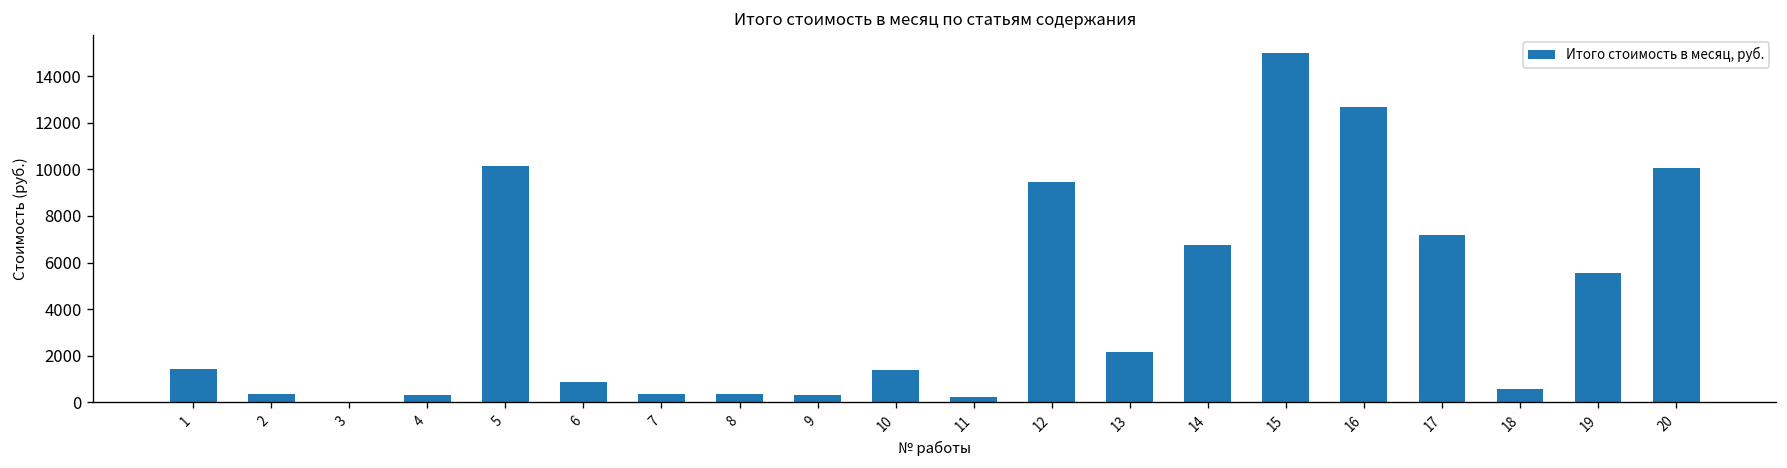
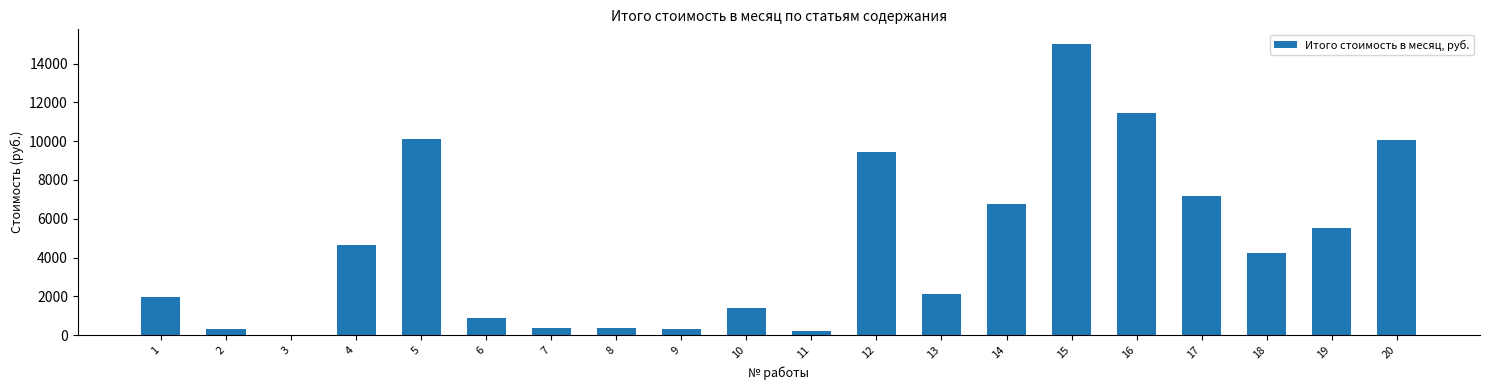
1: 1400 -> 2000
4: 300 -> 4700
16: 12700 -> 11500
18: 600 -> 4200
